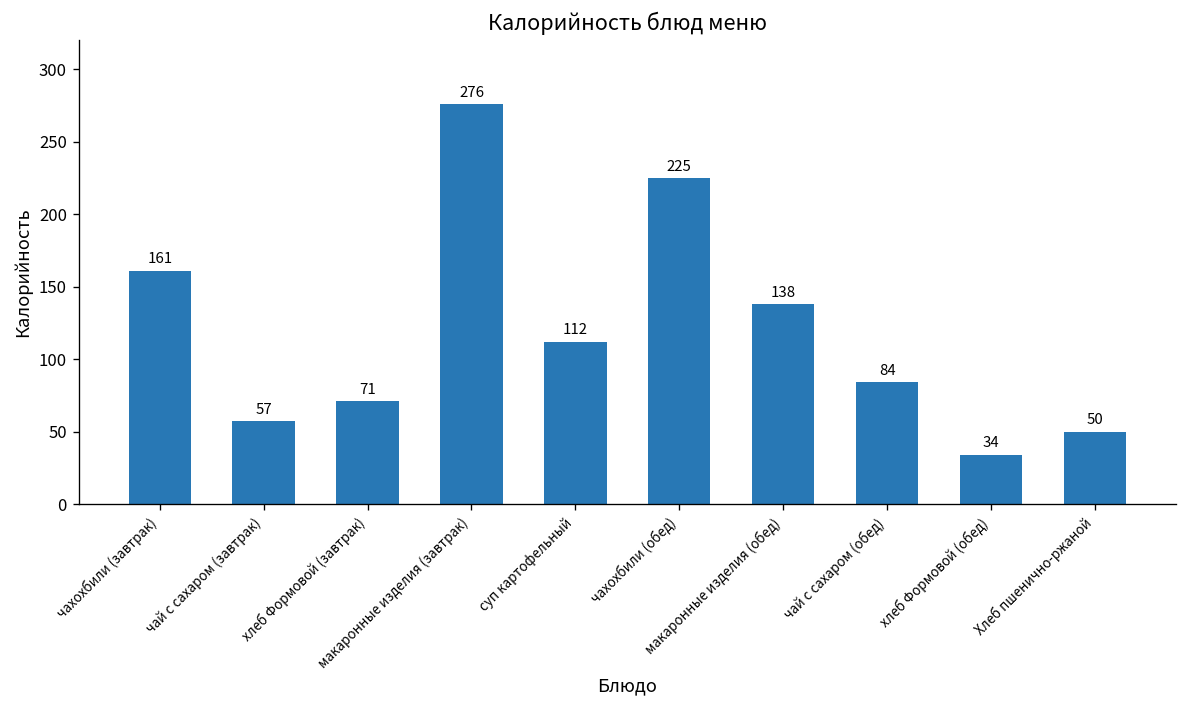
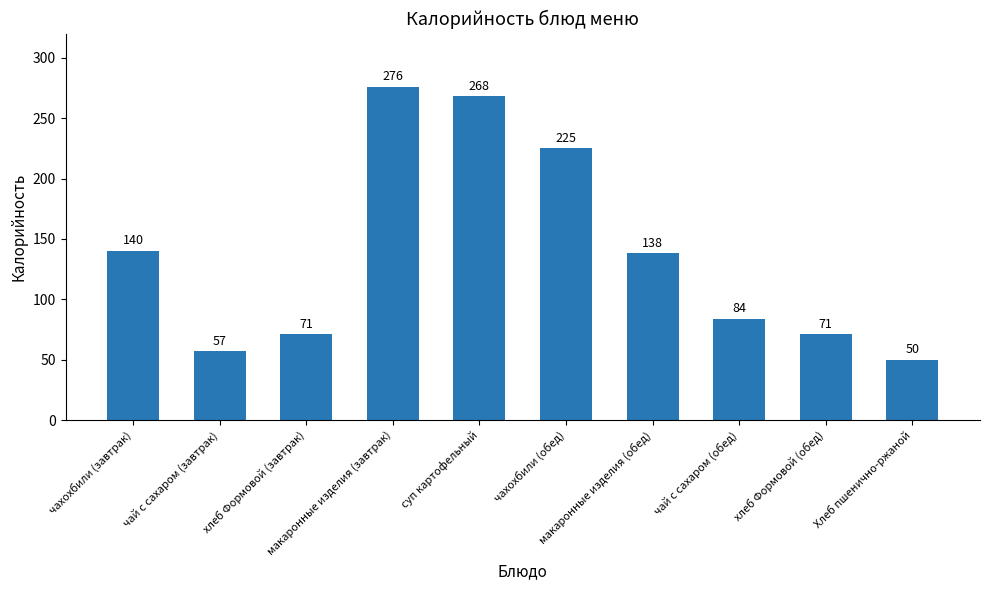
чахохбили (завтрак): 161 -> 140
суп картофельный: 112 -> 268
хлеб Формовой (обед): 34 -> 71
